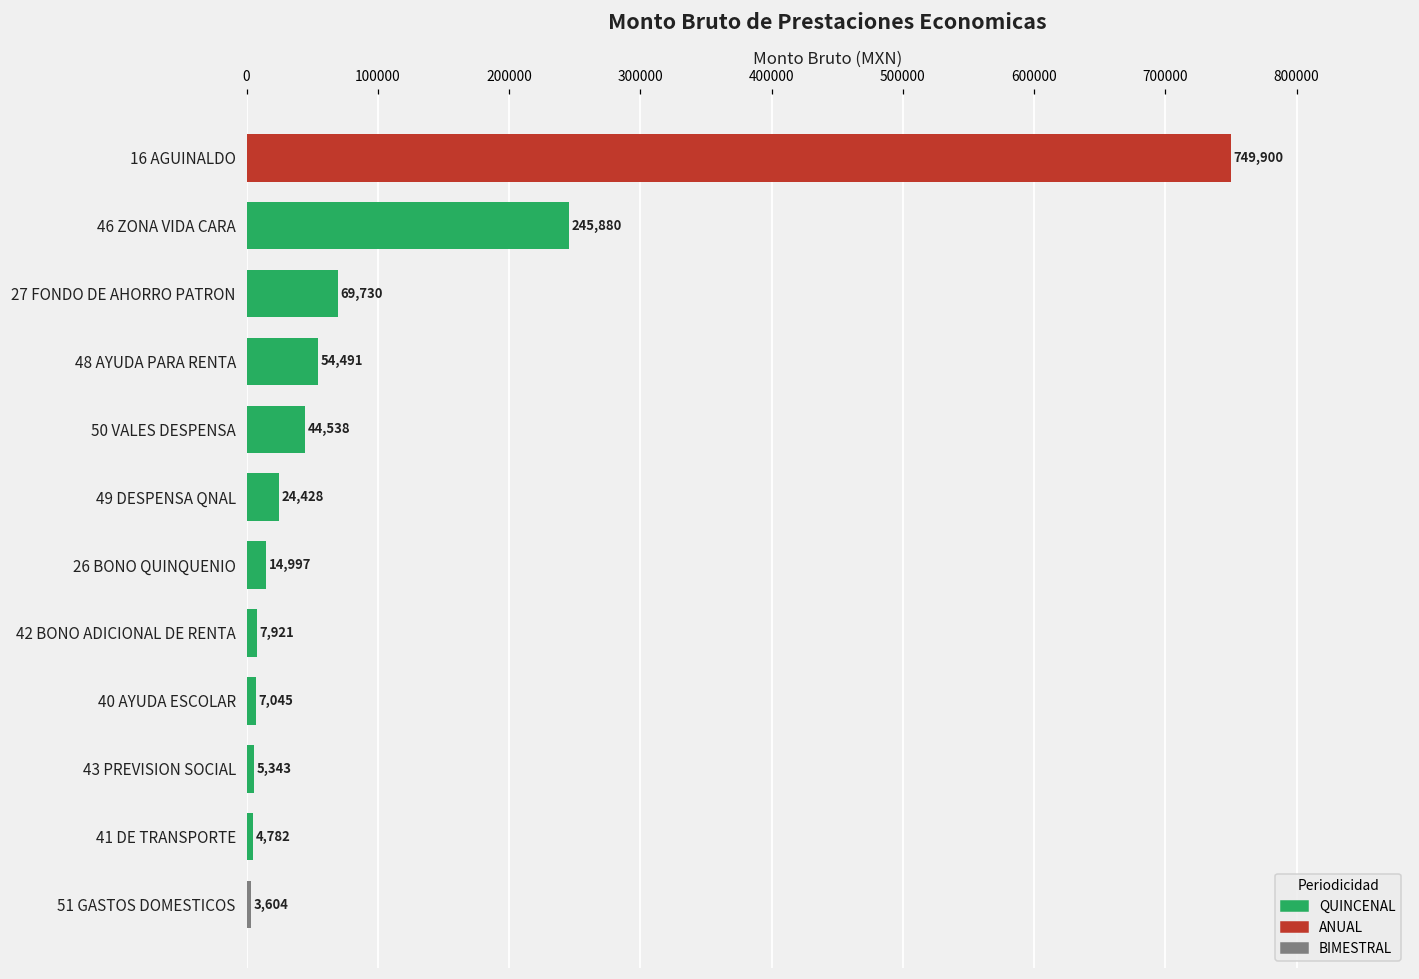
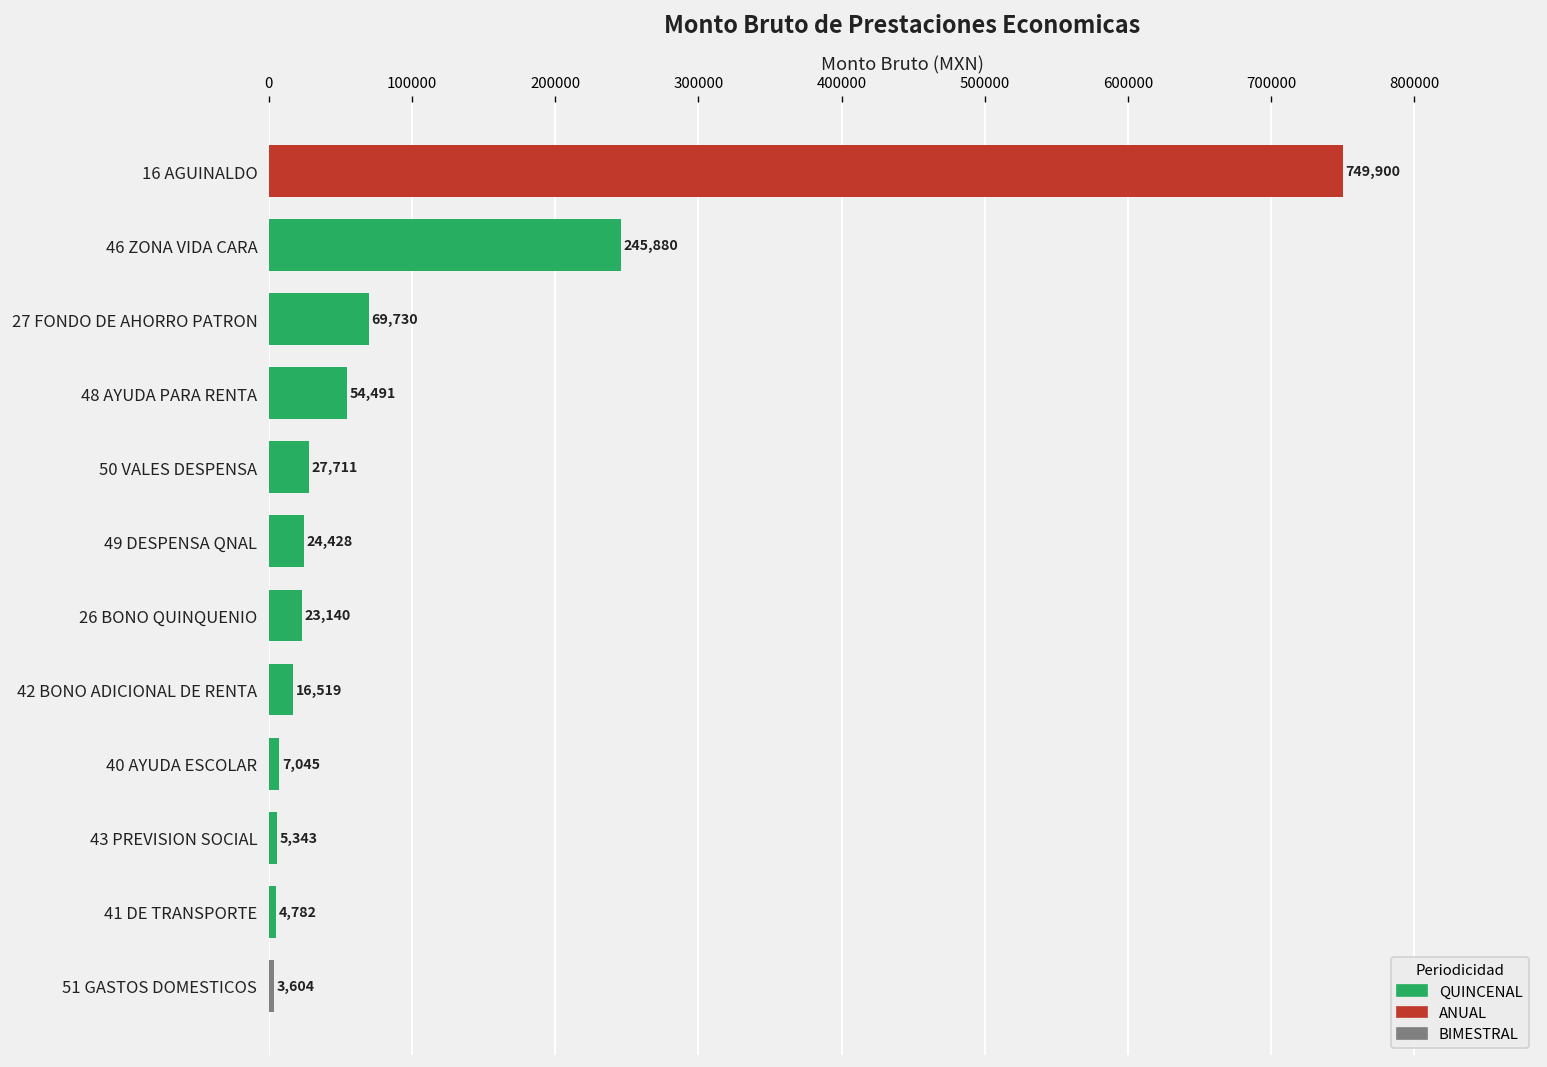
50 VALES DESPENSA: 44,538 -> 27,711
26 BONO QUINQUENIO: 14,997 -> 23,140
42 BONO ADICIONAL DE RENTA: 7,921 -> 16,519
